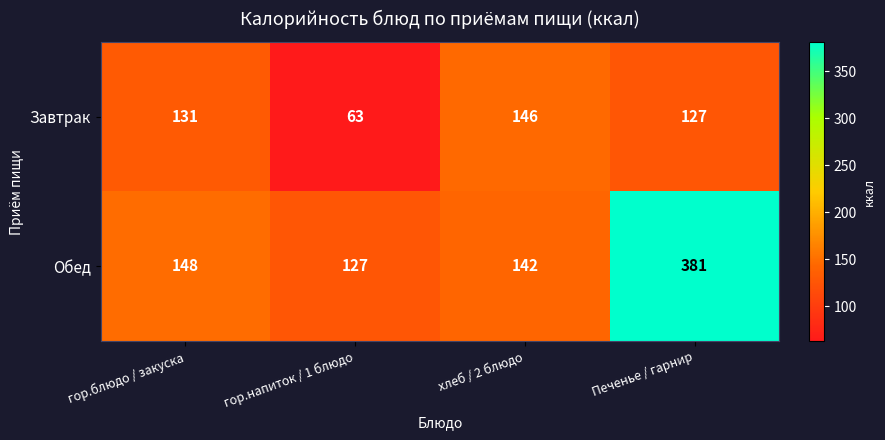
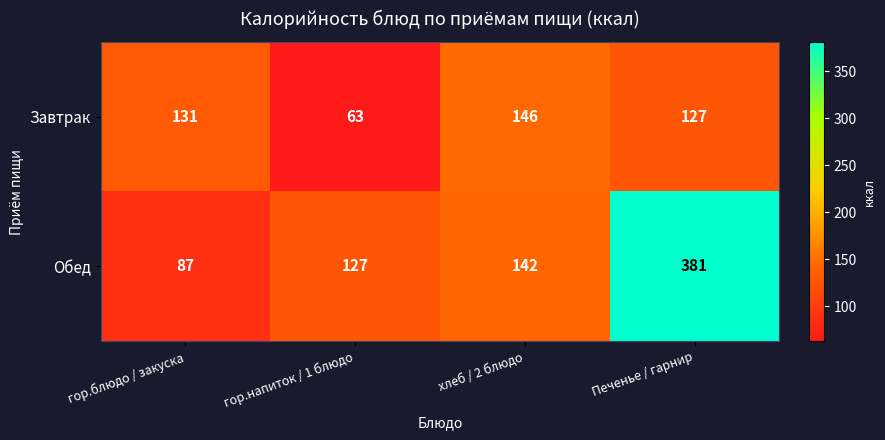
Обед, гор.блюдо / закуска: 148 -> 87
